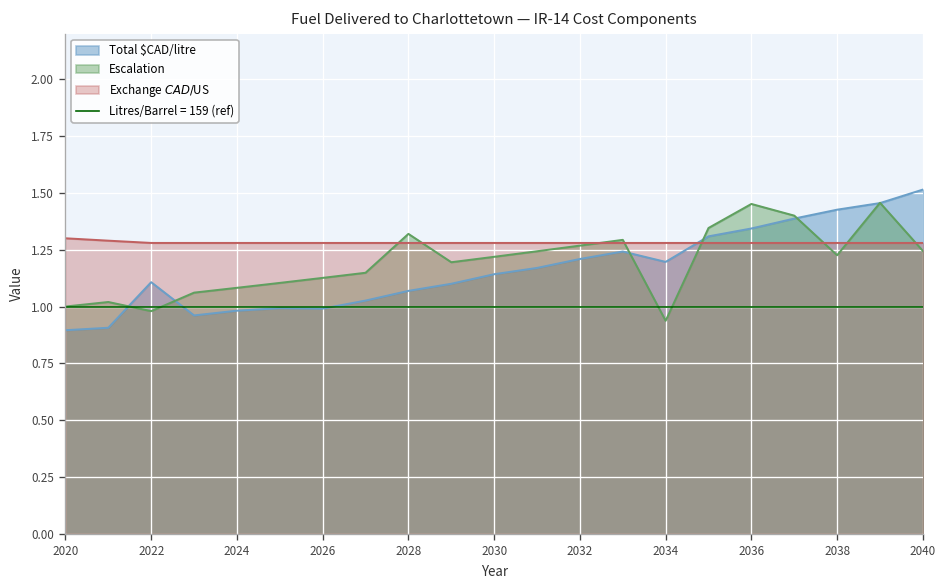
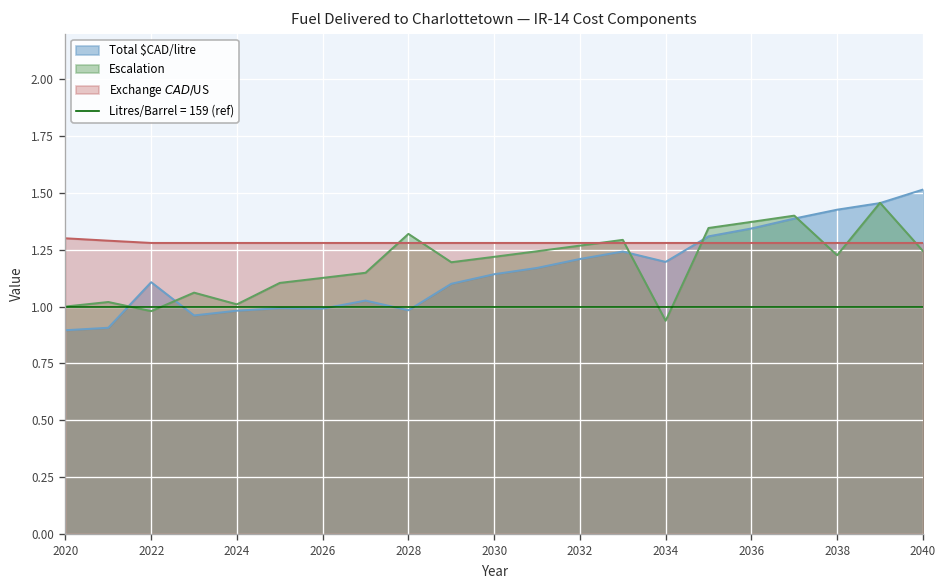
Escalation, 2024: 1.08 -> 1.01
Total $CAD/litre, 2028: 1.07 -> 0.98
Escalation, 2036: 1.45 -> 1.37
